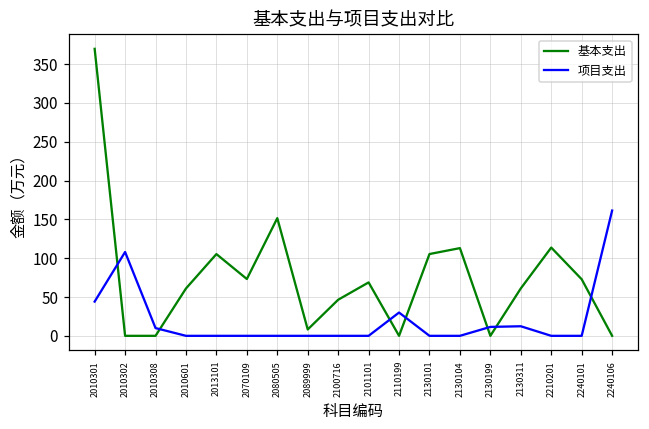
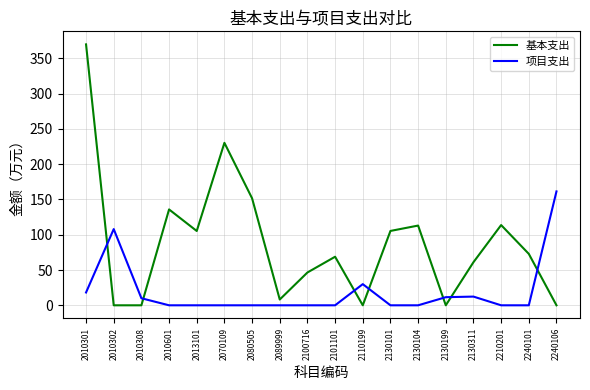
项目支出, 2010301: 40 -> 20
基本支出, 2010601: 60 -> 140
基本支出, 2070109: 70 -> 230
